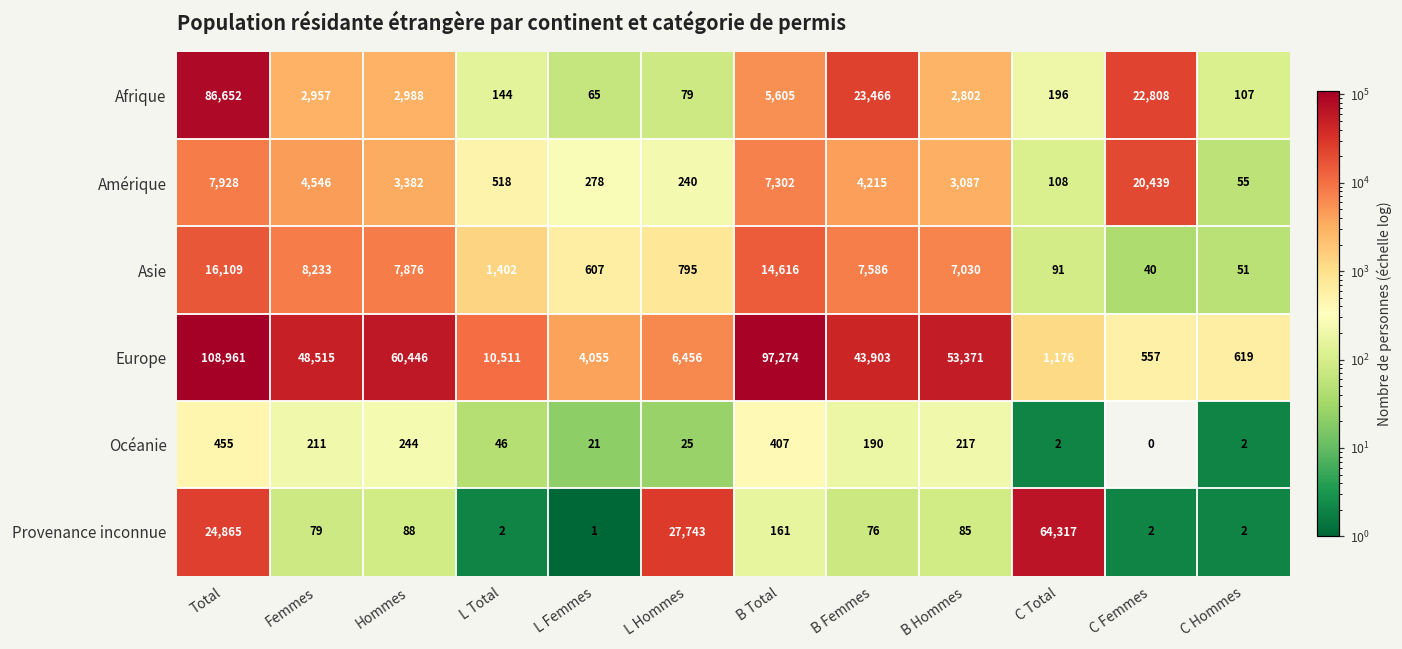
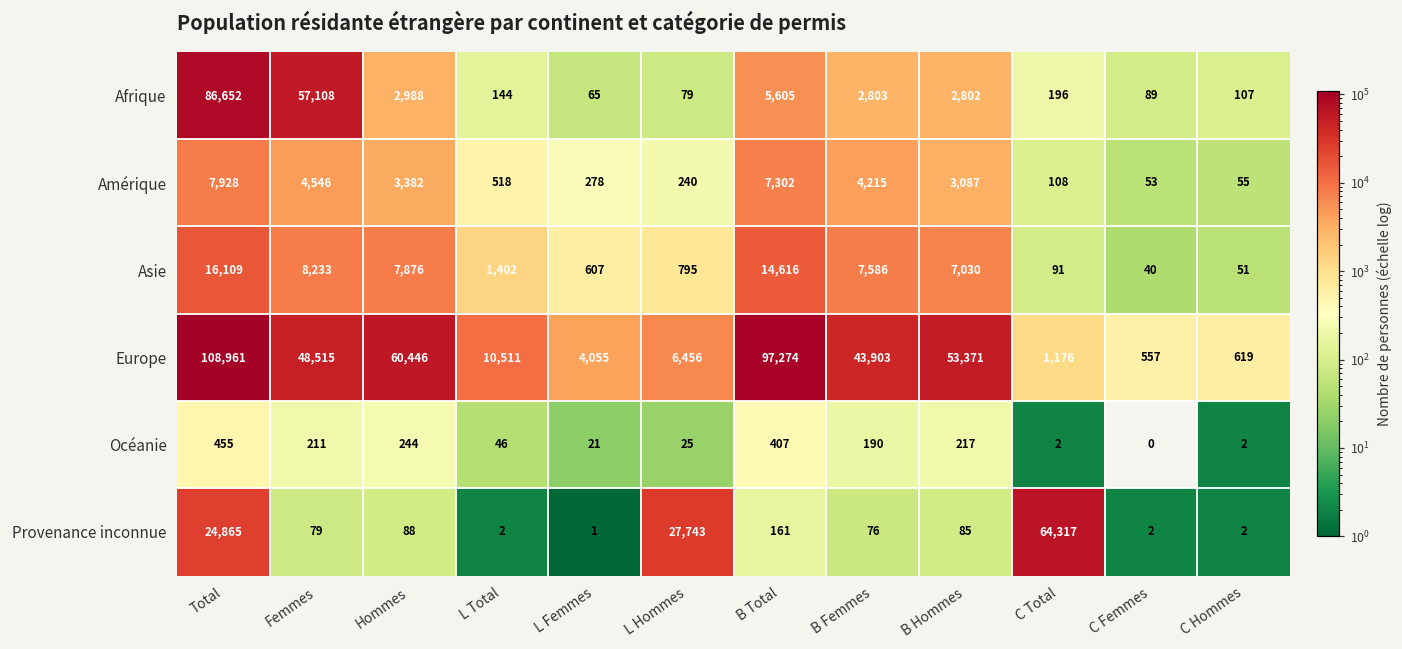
Afrique, Femmes: 2,957 -> 57,108
Afrique, B Femmes: 23,466 -> 2,803
Afrique, C Femmes: 22,808 -> 89
Amérique, C Femmes: 20,439 -> 53
